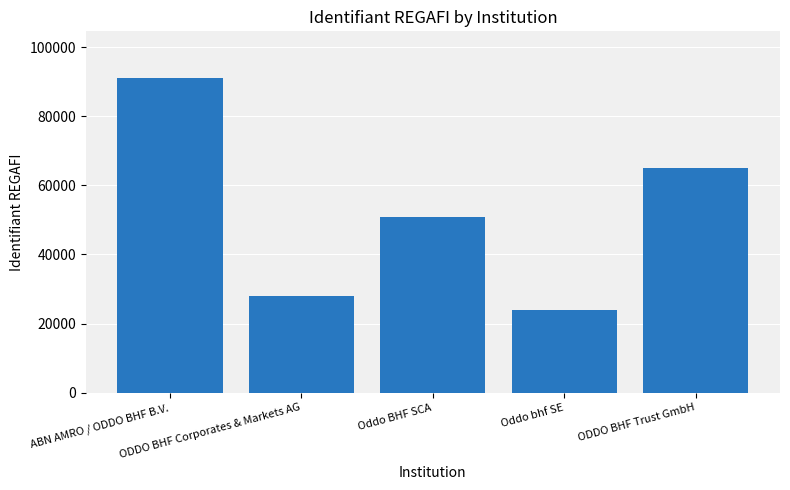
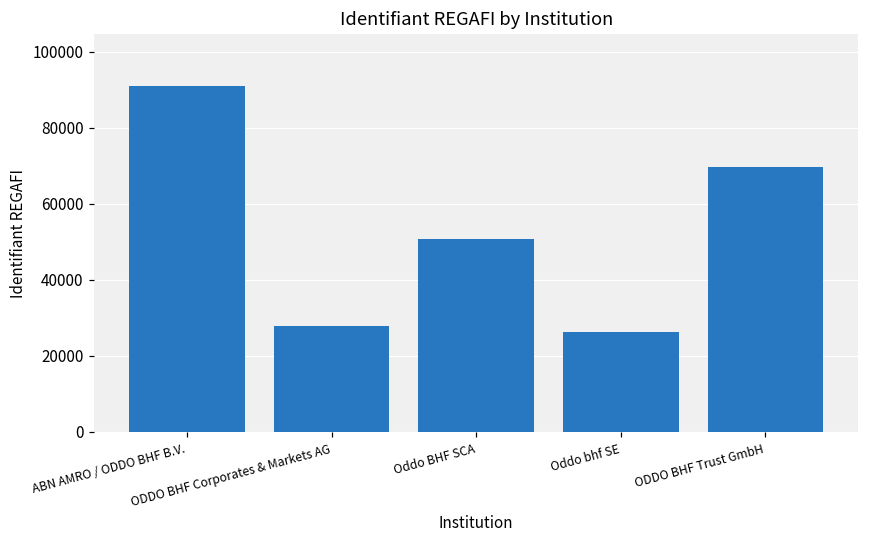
Oddo bhf SE: 24000 -> 26000
ODDO BHF Trust GmbH: 65000 -> 70000
